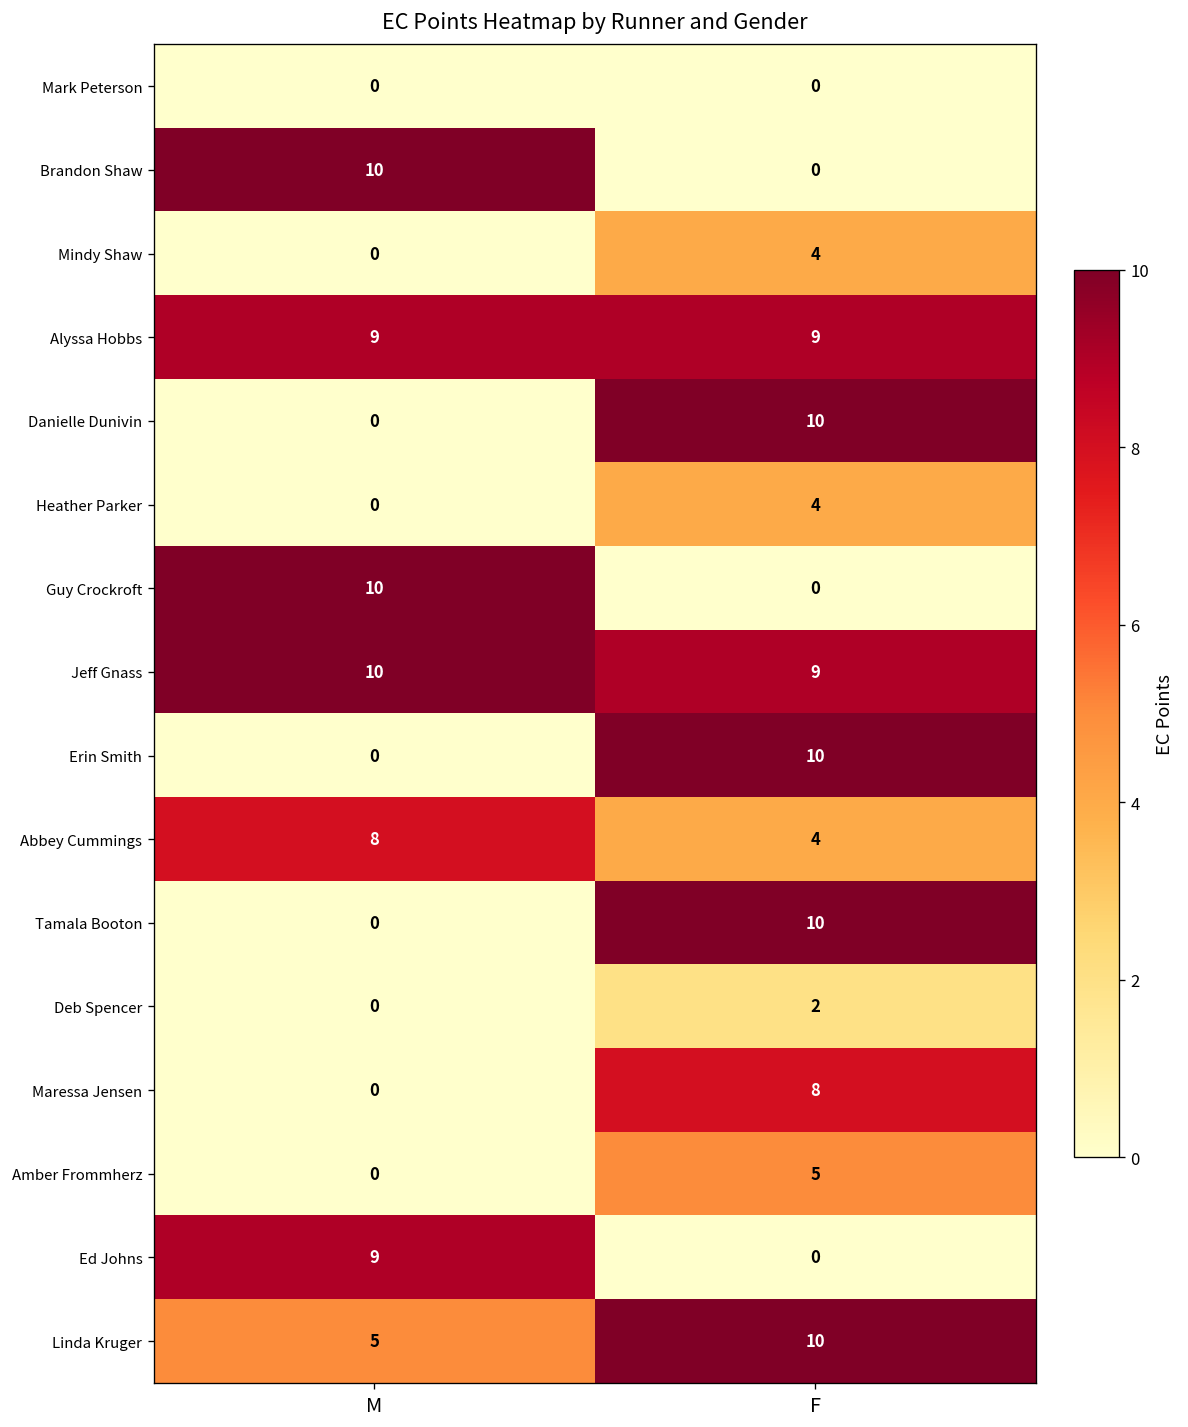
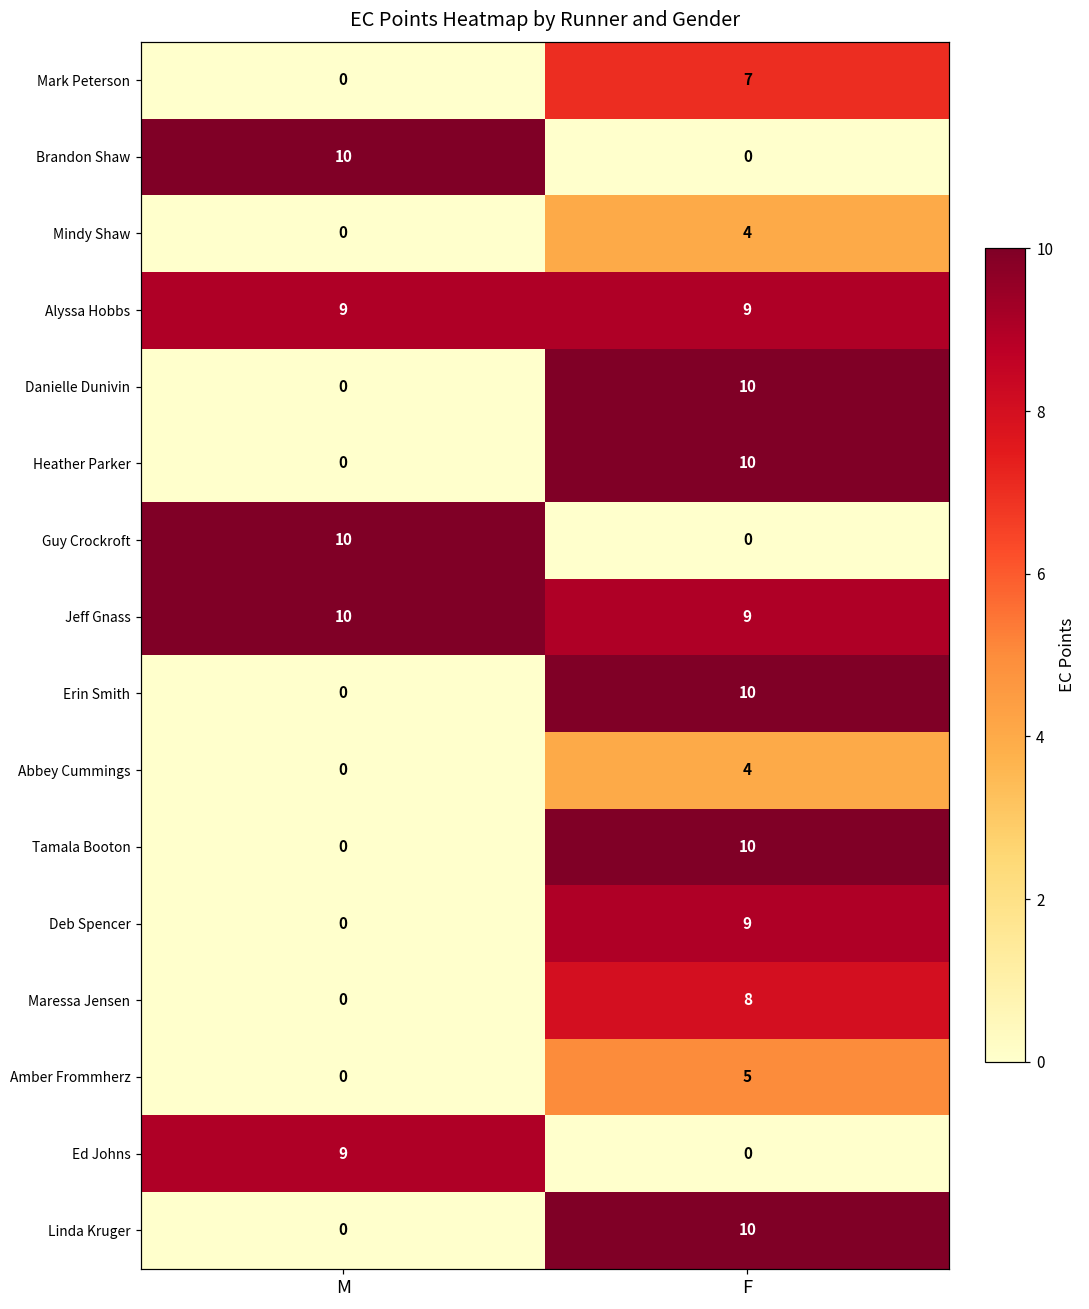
Mark Peterson, F: 0 -> 7
Heather Parker, F: 4 -> 10
Abbey Cummings, M: 8 -> 0
Deb Spencer, F: 2 -> 9
Linda Kruger, M: 5 -> 0
